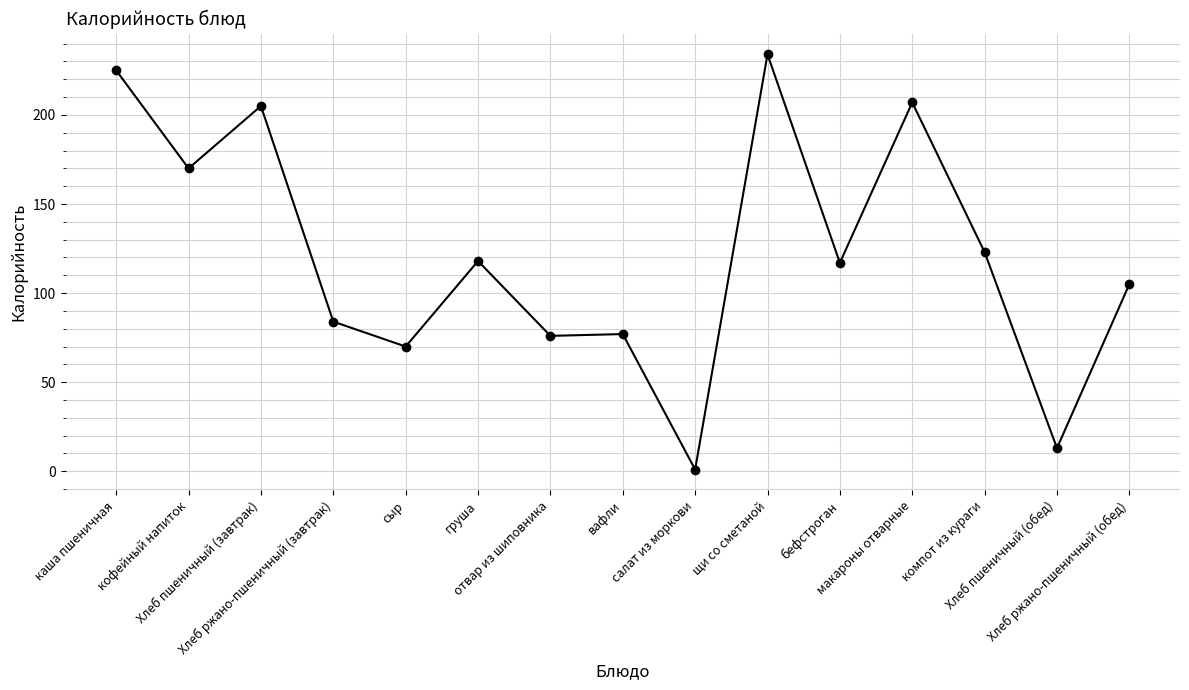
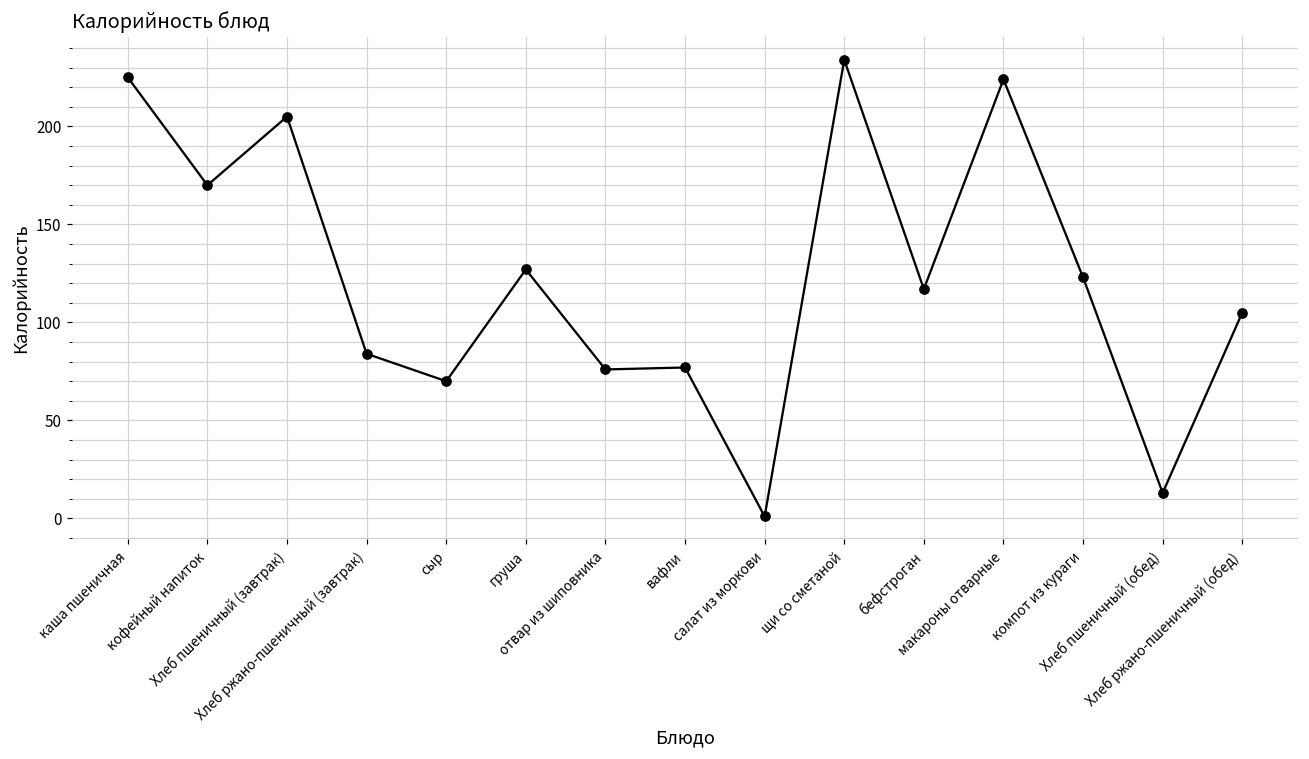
груша: 118 -> 127
макароны отварные: 207 -> 224
